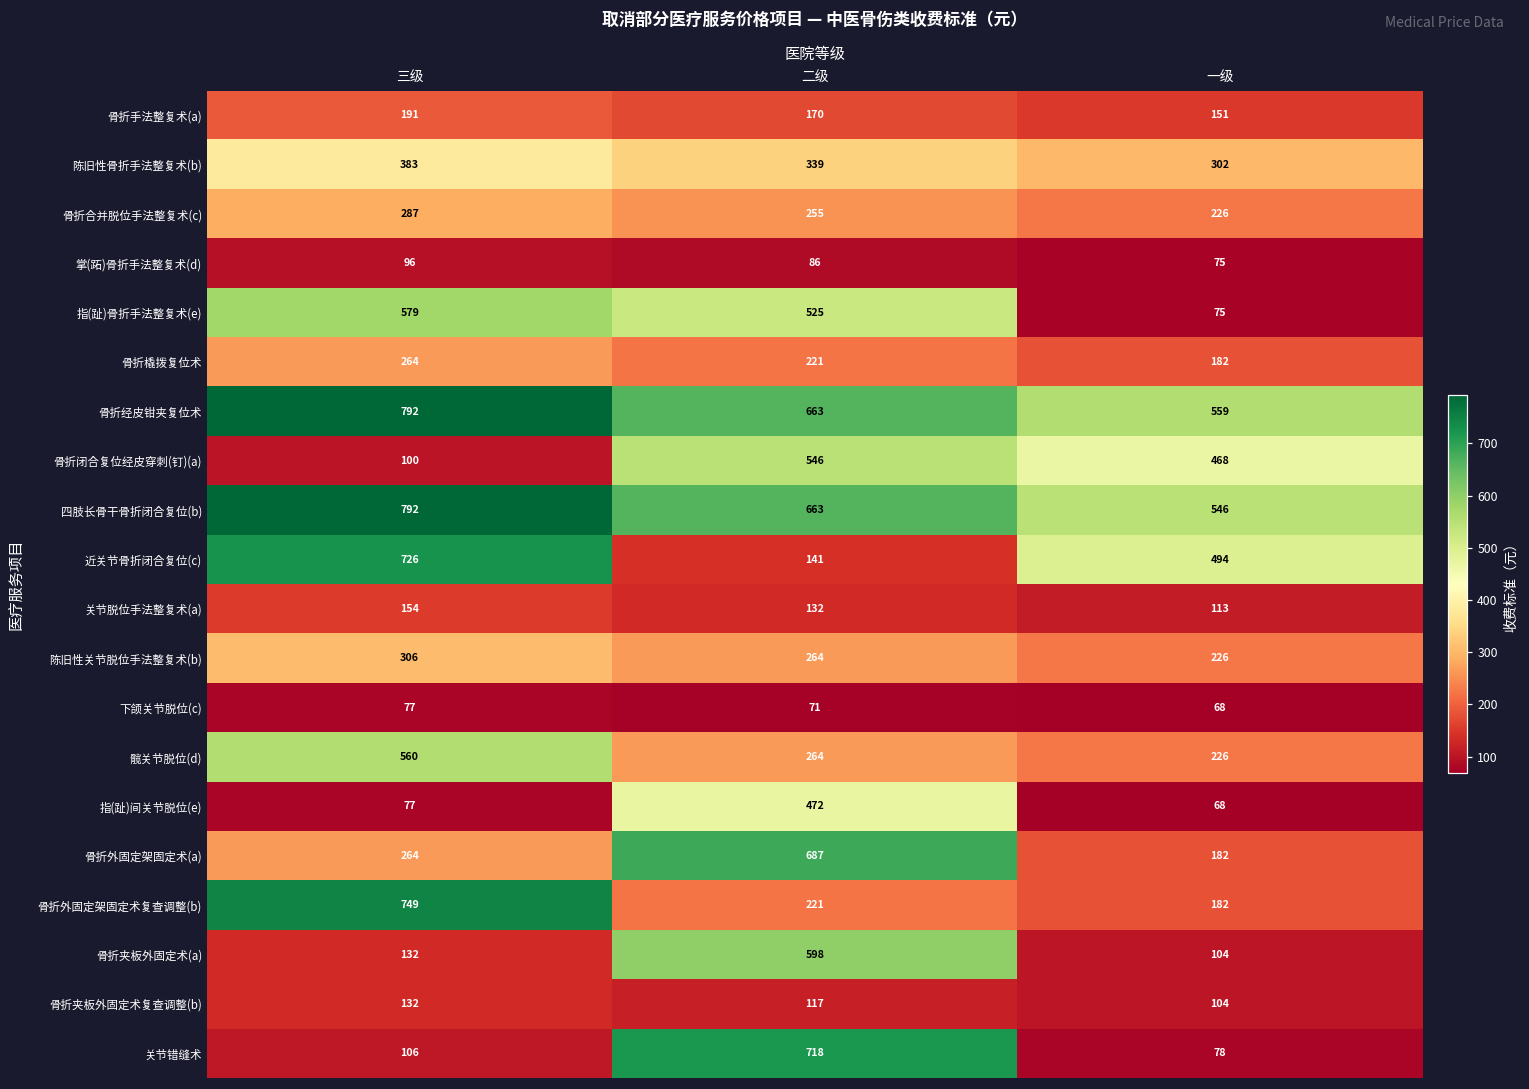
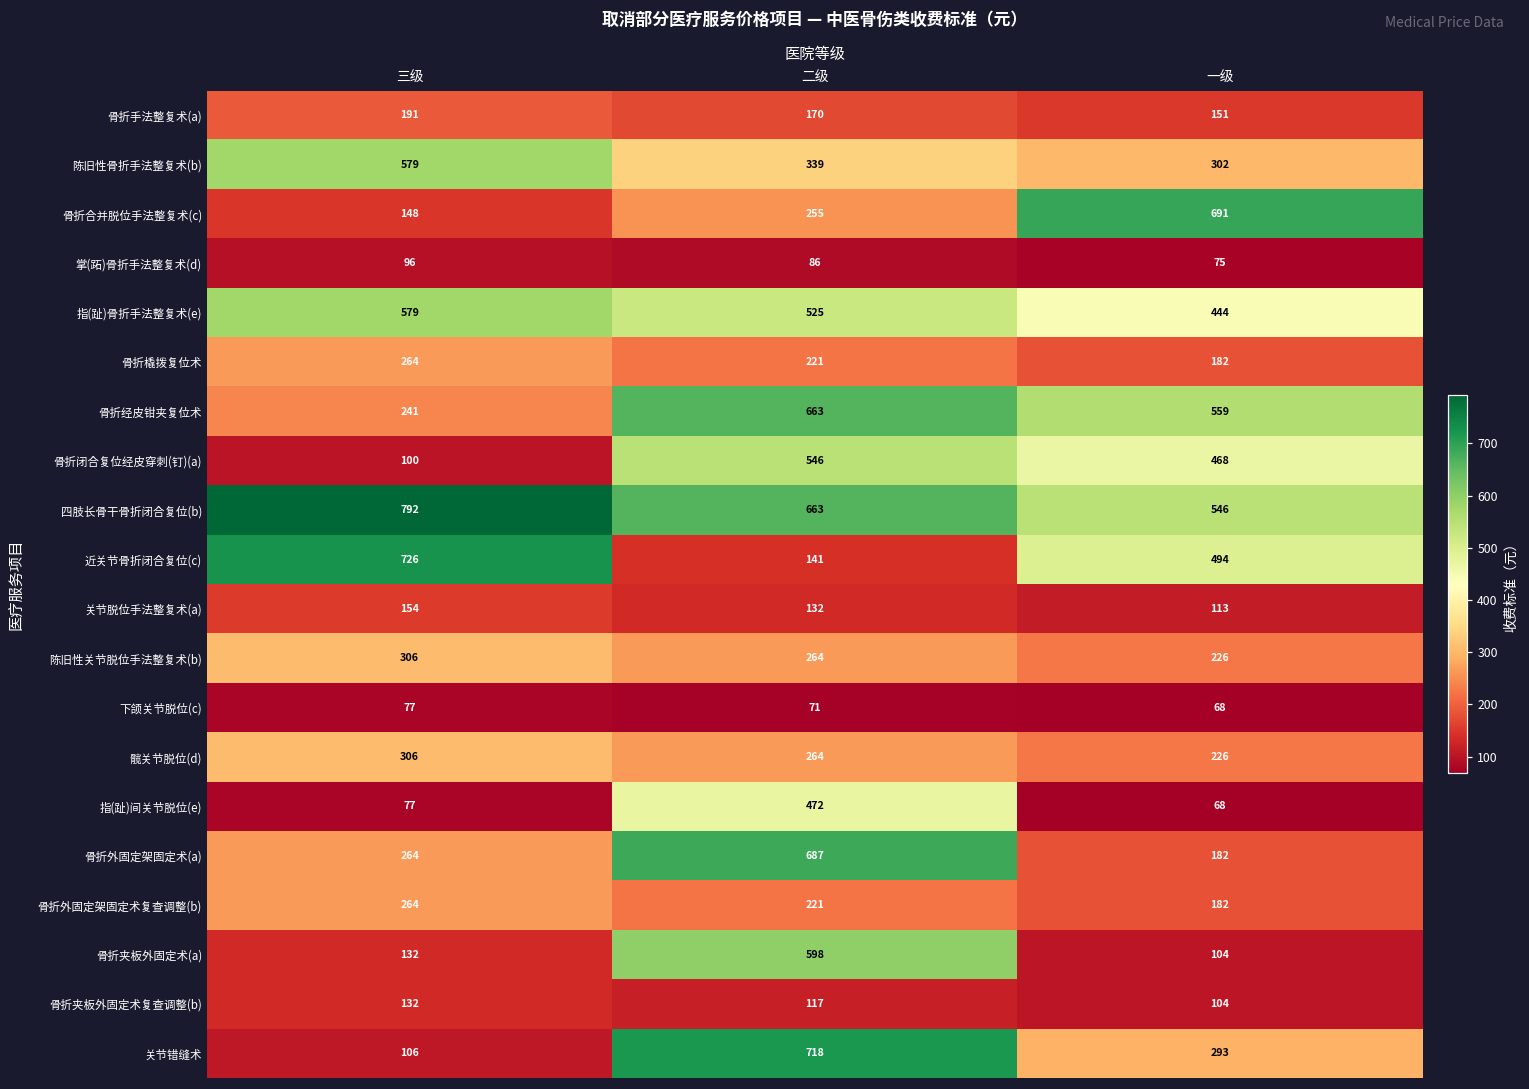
陈旧性骨折手法整复术(b), 三级: 383 -> 579
骨折合并脱位手法整复术(c), 三级: 287 -> 148
骨折合并脱位手法整复术(c), 一级: 226 -> 691
指(趾)骨折手法整复术(e), 一级: 75 -> 444
骨折经皮钳夹复位术, 三级: 792 -> 241
髋关节脱位(d), 三级: 560 -> 306
骨折外固定架固定术复查调整(b), 三级: 749 -> 264
关节错缝术, 一级: 78 -> 293
